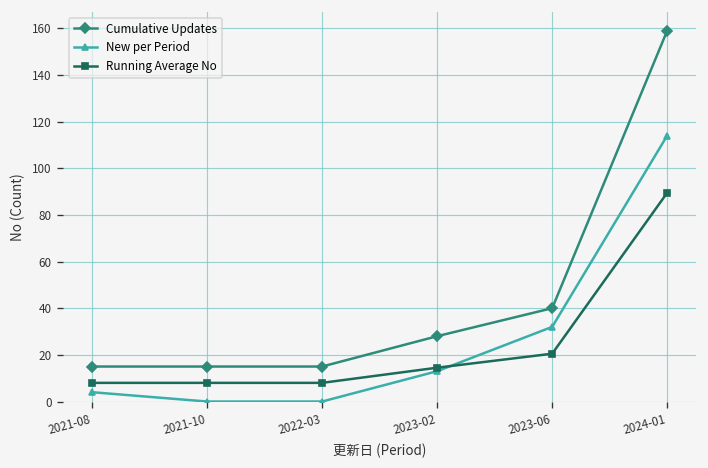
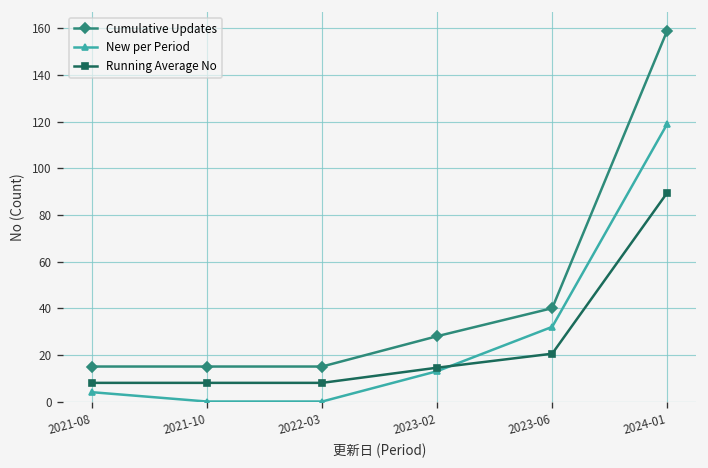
New per Period, 2024-01: 114 -> 119
